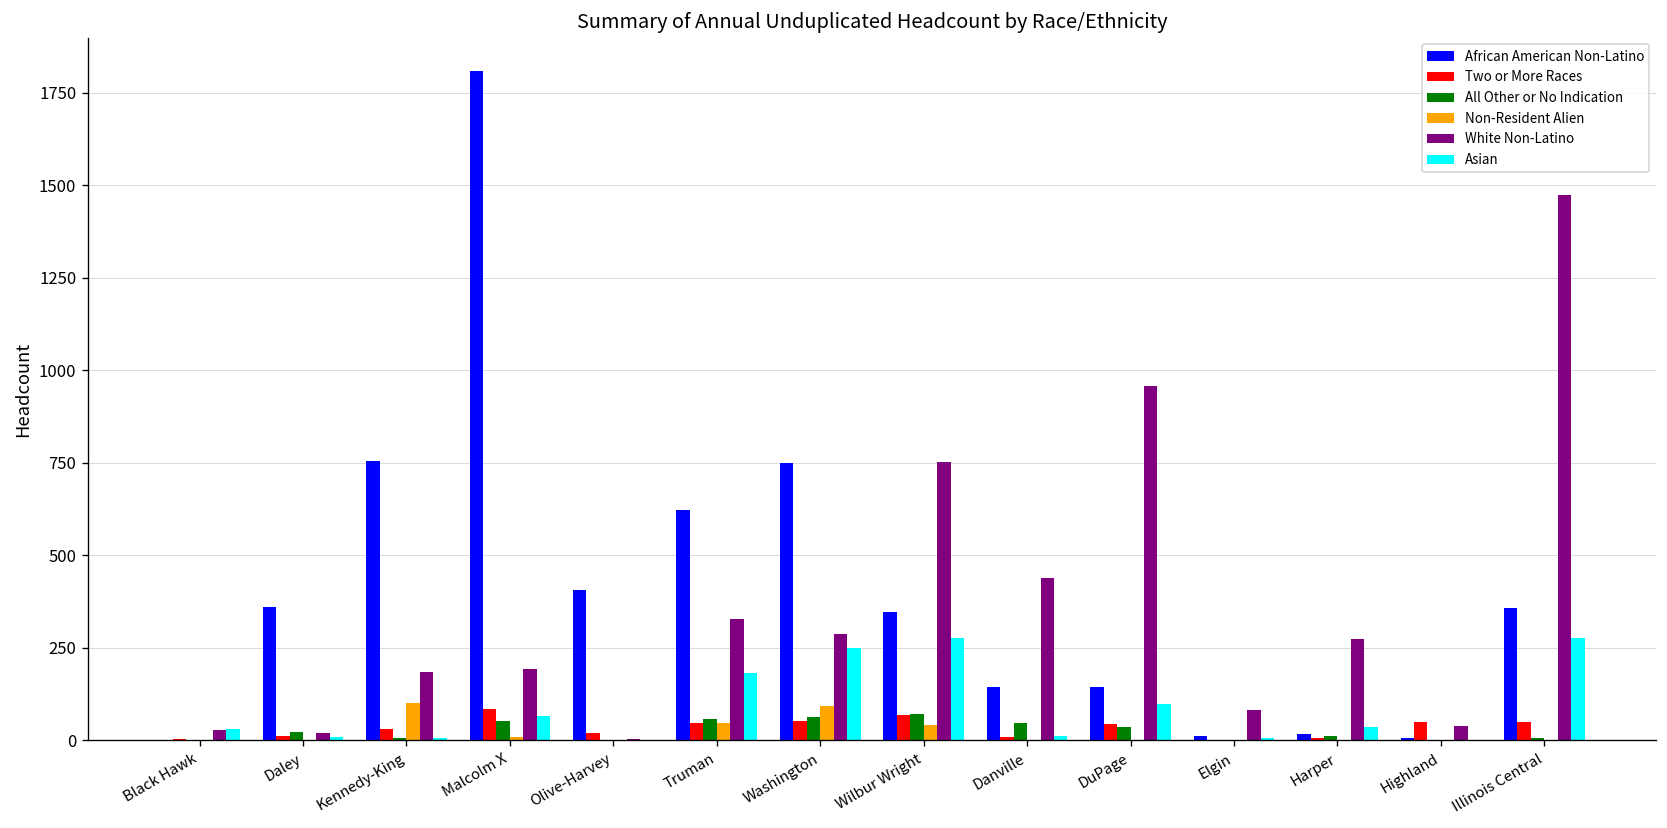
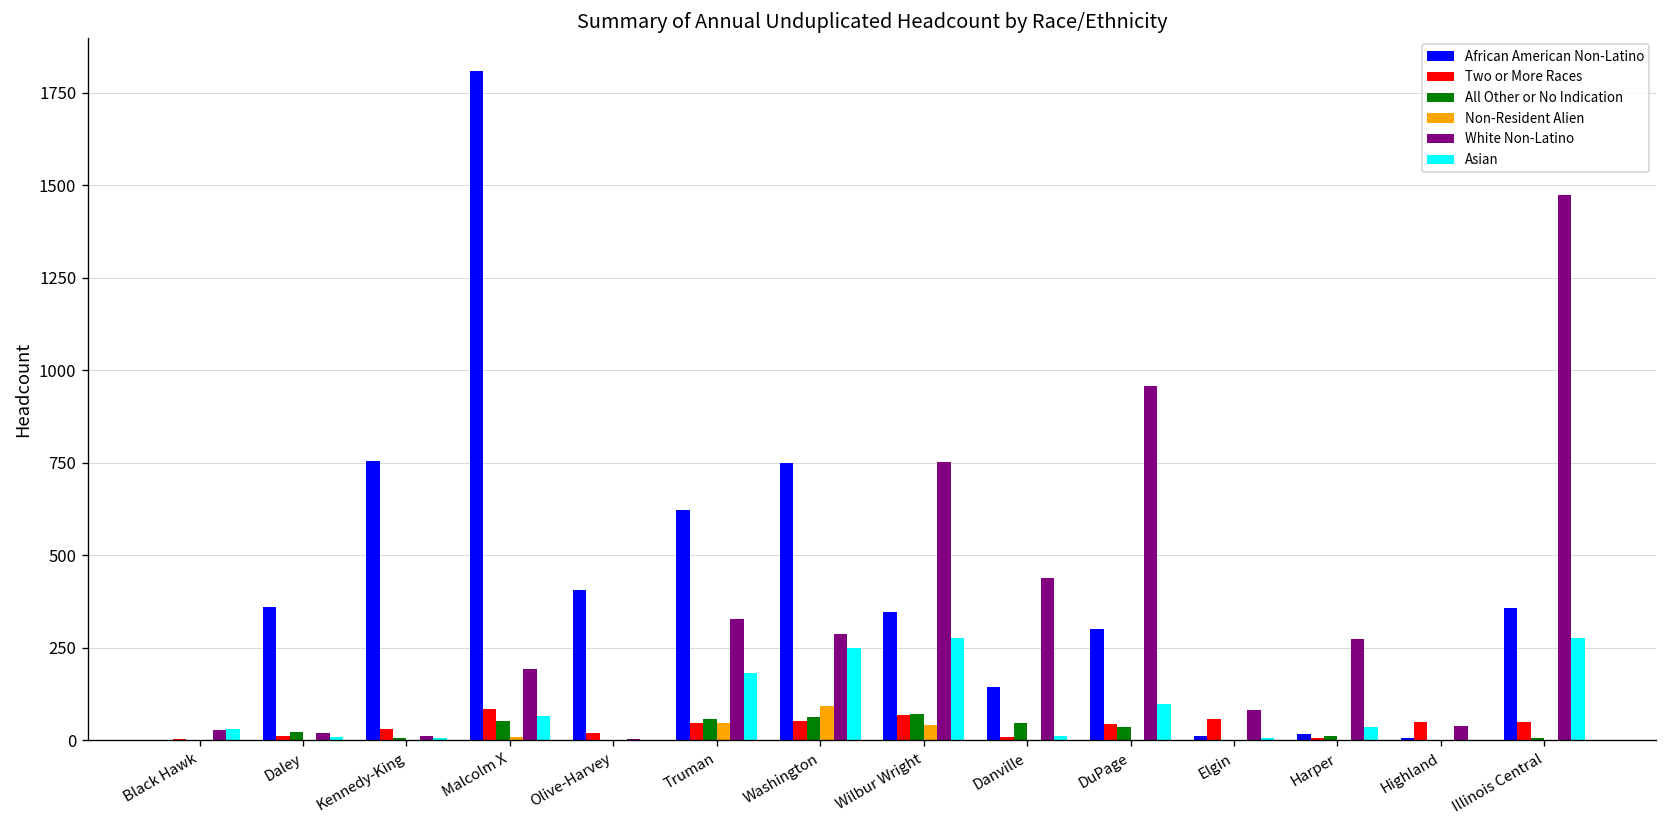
Non-Resident Alien, Kennedy-King: 100 -> 0
White Non-Latino, Kennedy-King: 190 -> 10
African American Non-Latino, DuPage: 140 -> 300
Two or More Races, Elgin: 0 -> 60
